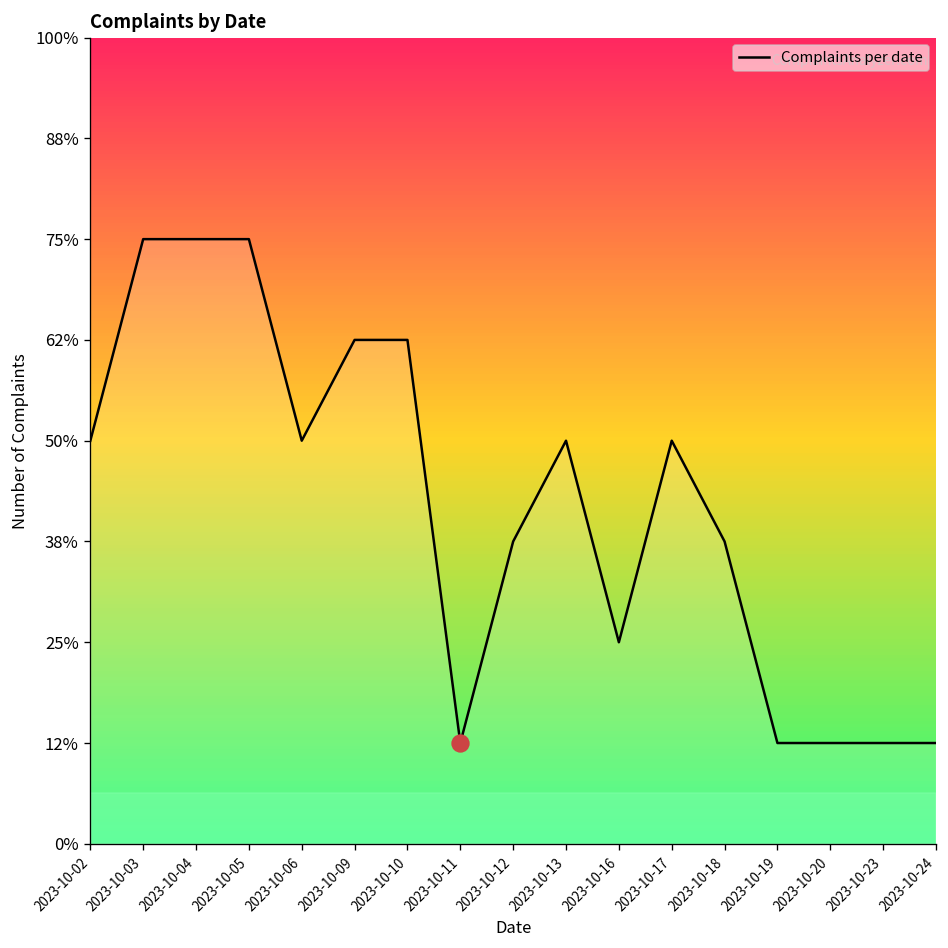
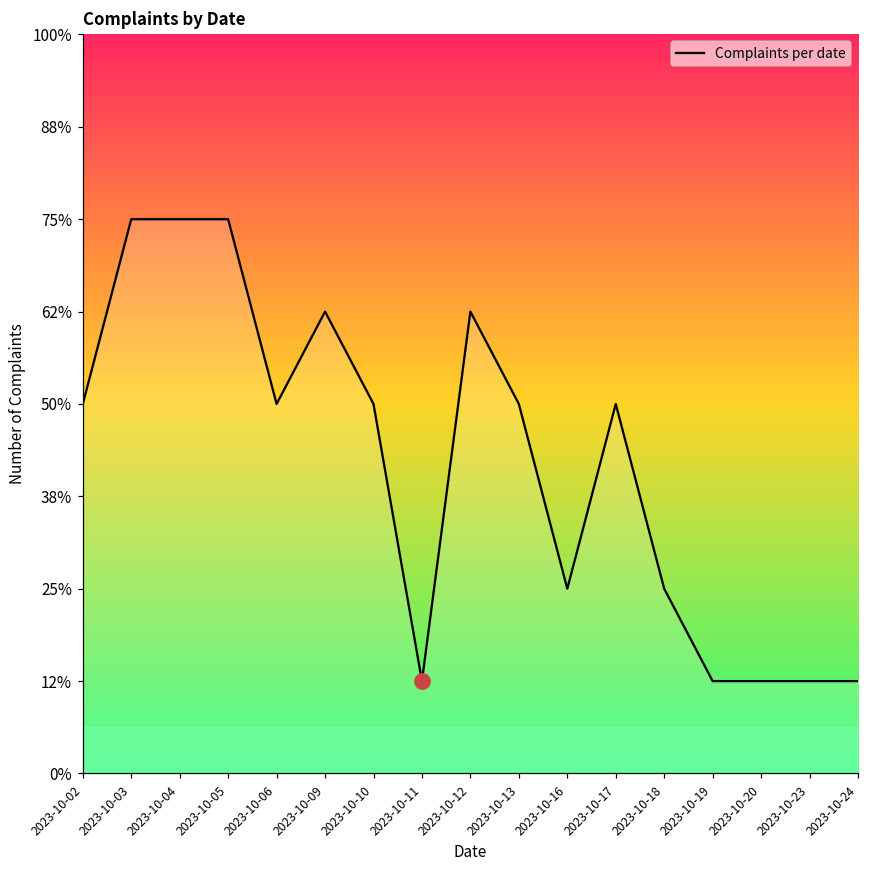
Complaints per date, 2023-10-10: 63% -> 50%
Complaints per date, 2023-10-12: 38% -> 63%
Complaints per date, 2023-10-18: 38% -> 25%
